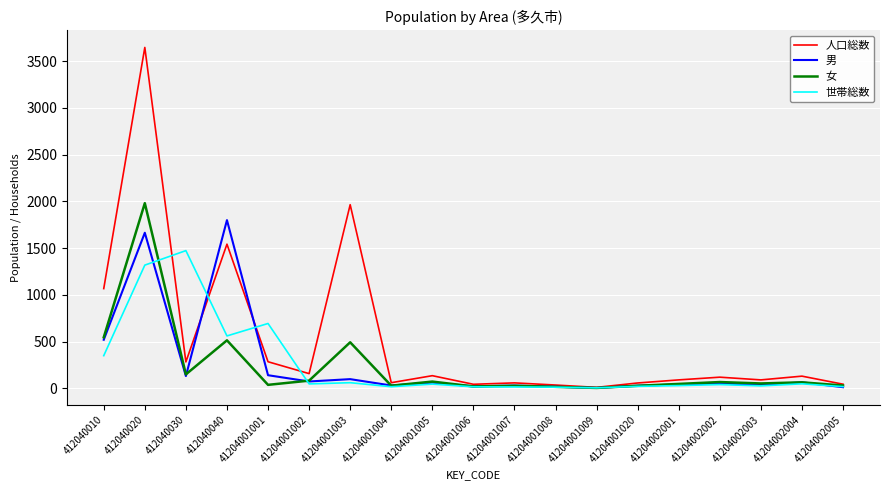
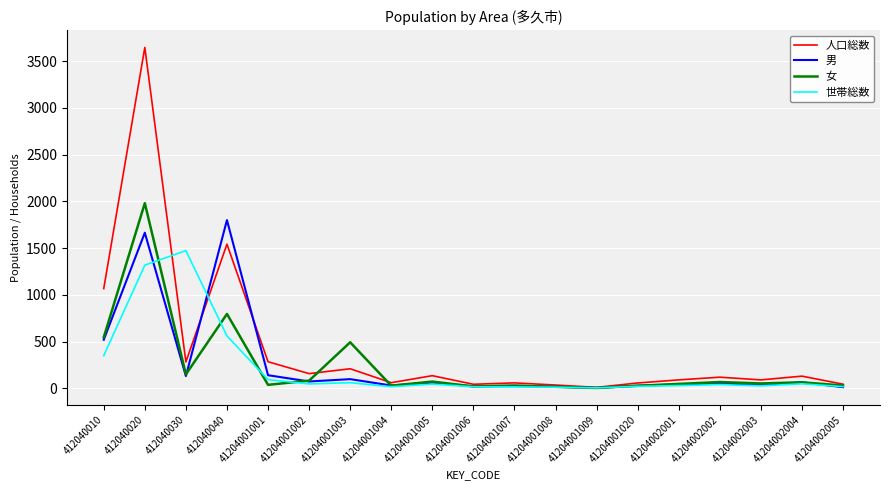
女, 412040040: 500 -> 800
世帯総数, 41204001001: 700 -> 100
人口総数, 41204001003: 2000 -> 200
